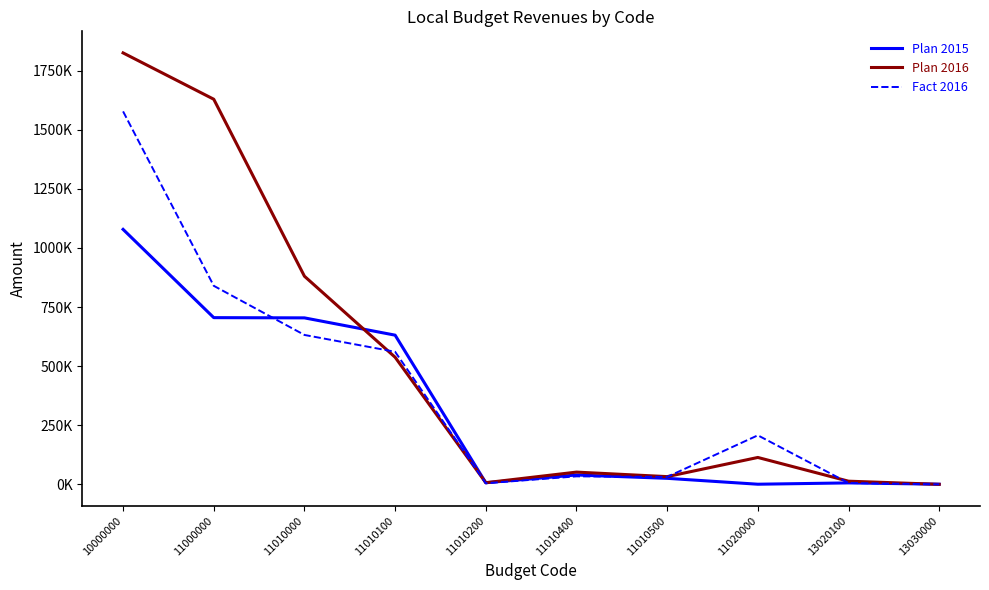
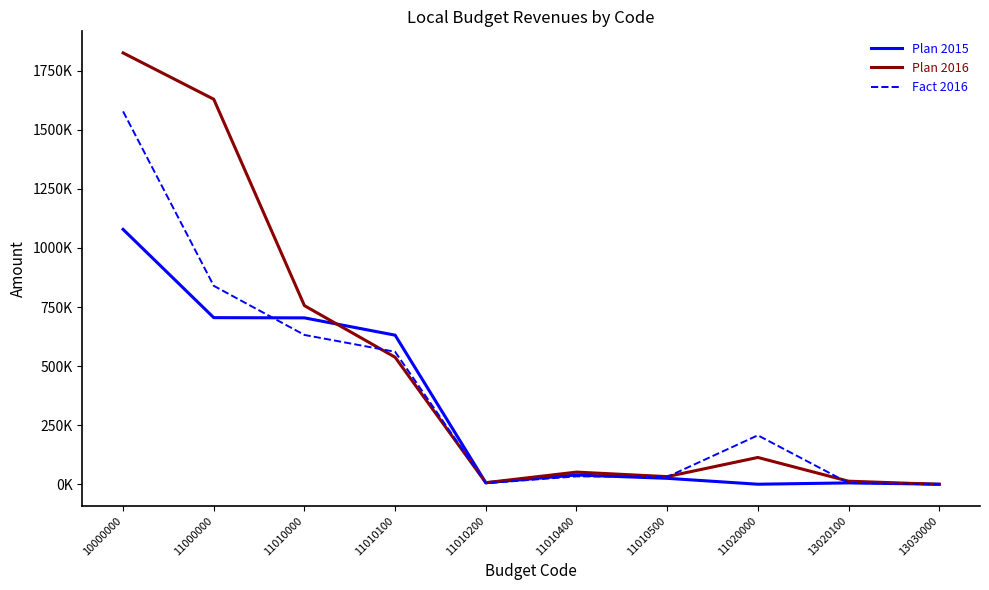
Plan 2016, 11010000: 880000 -> 760000
